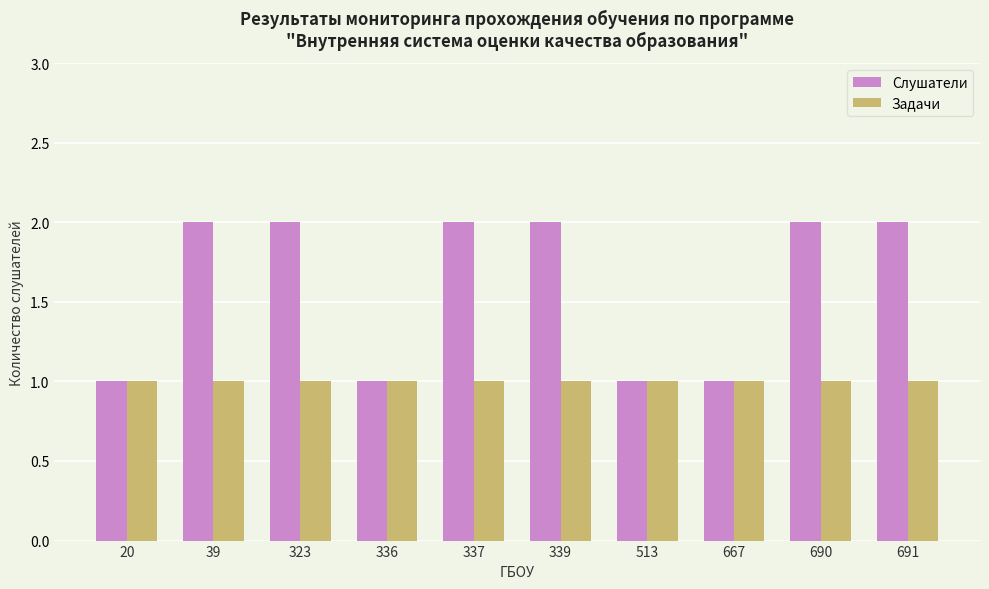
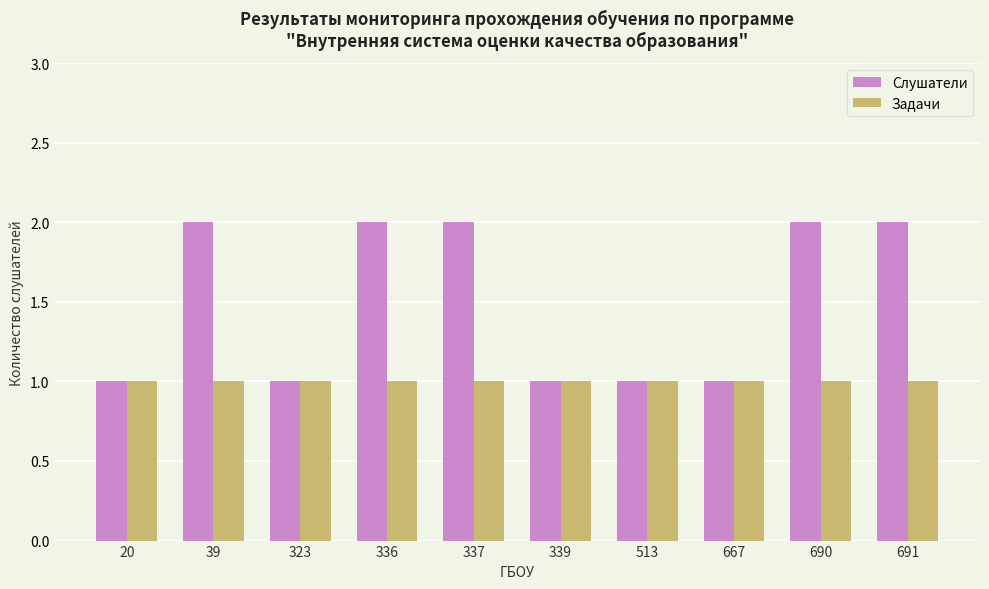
Слушатели, 323: 2 -> 1
Слушатели, 336: 1 -> 2
Слушатели, 339: 2 -> 1
